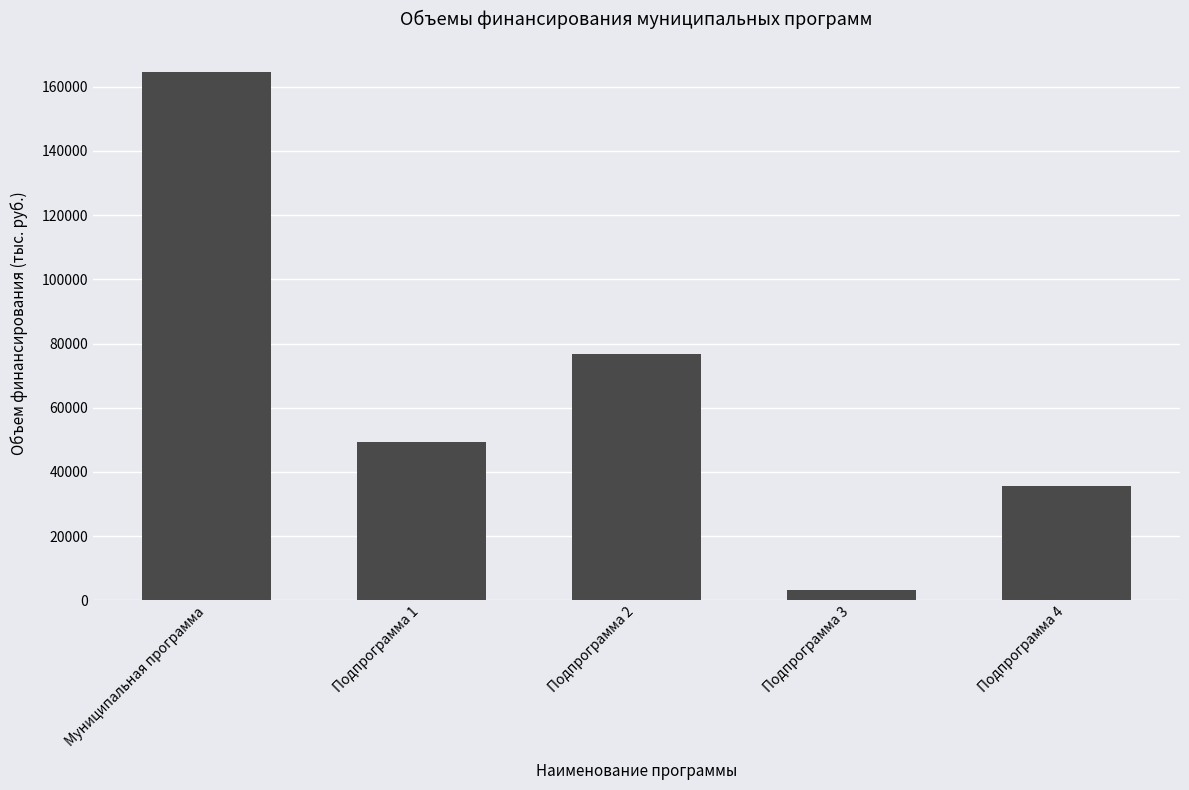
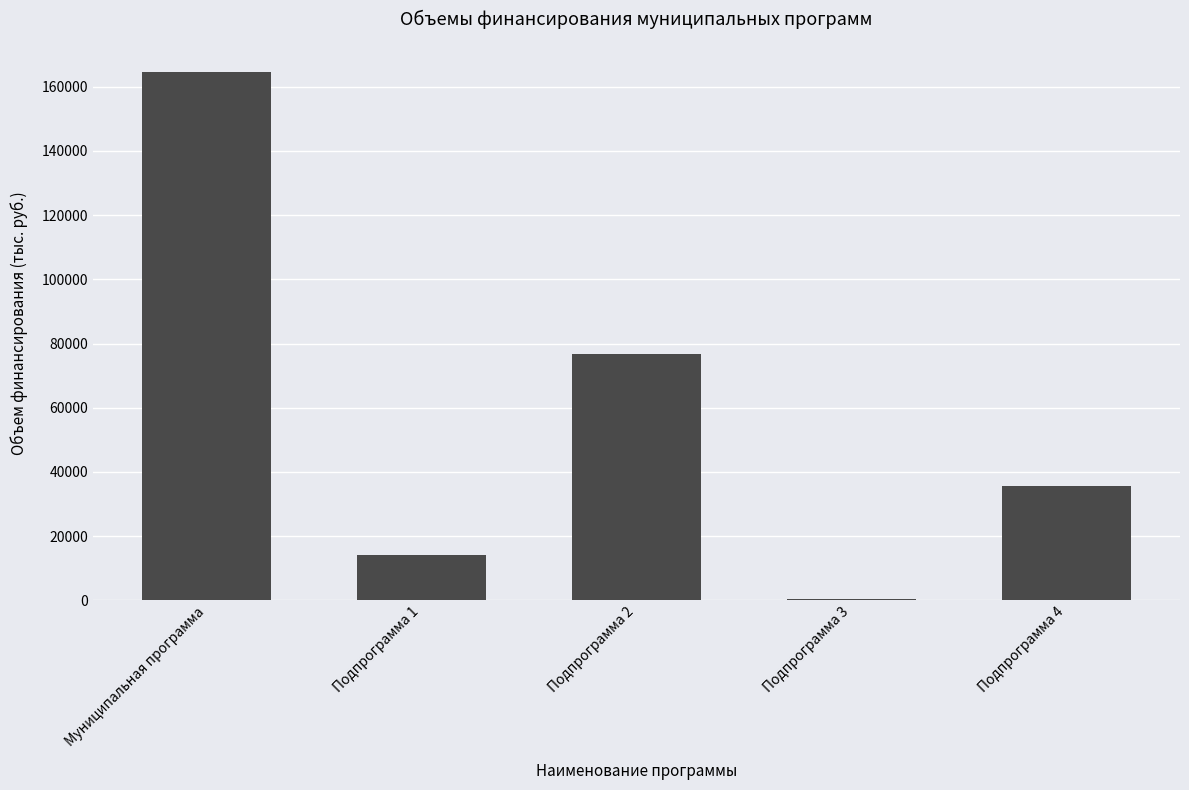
Подпрограмма 1: 49000 -> 14000
Подпрограмма 3: 3000 -> 0
